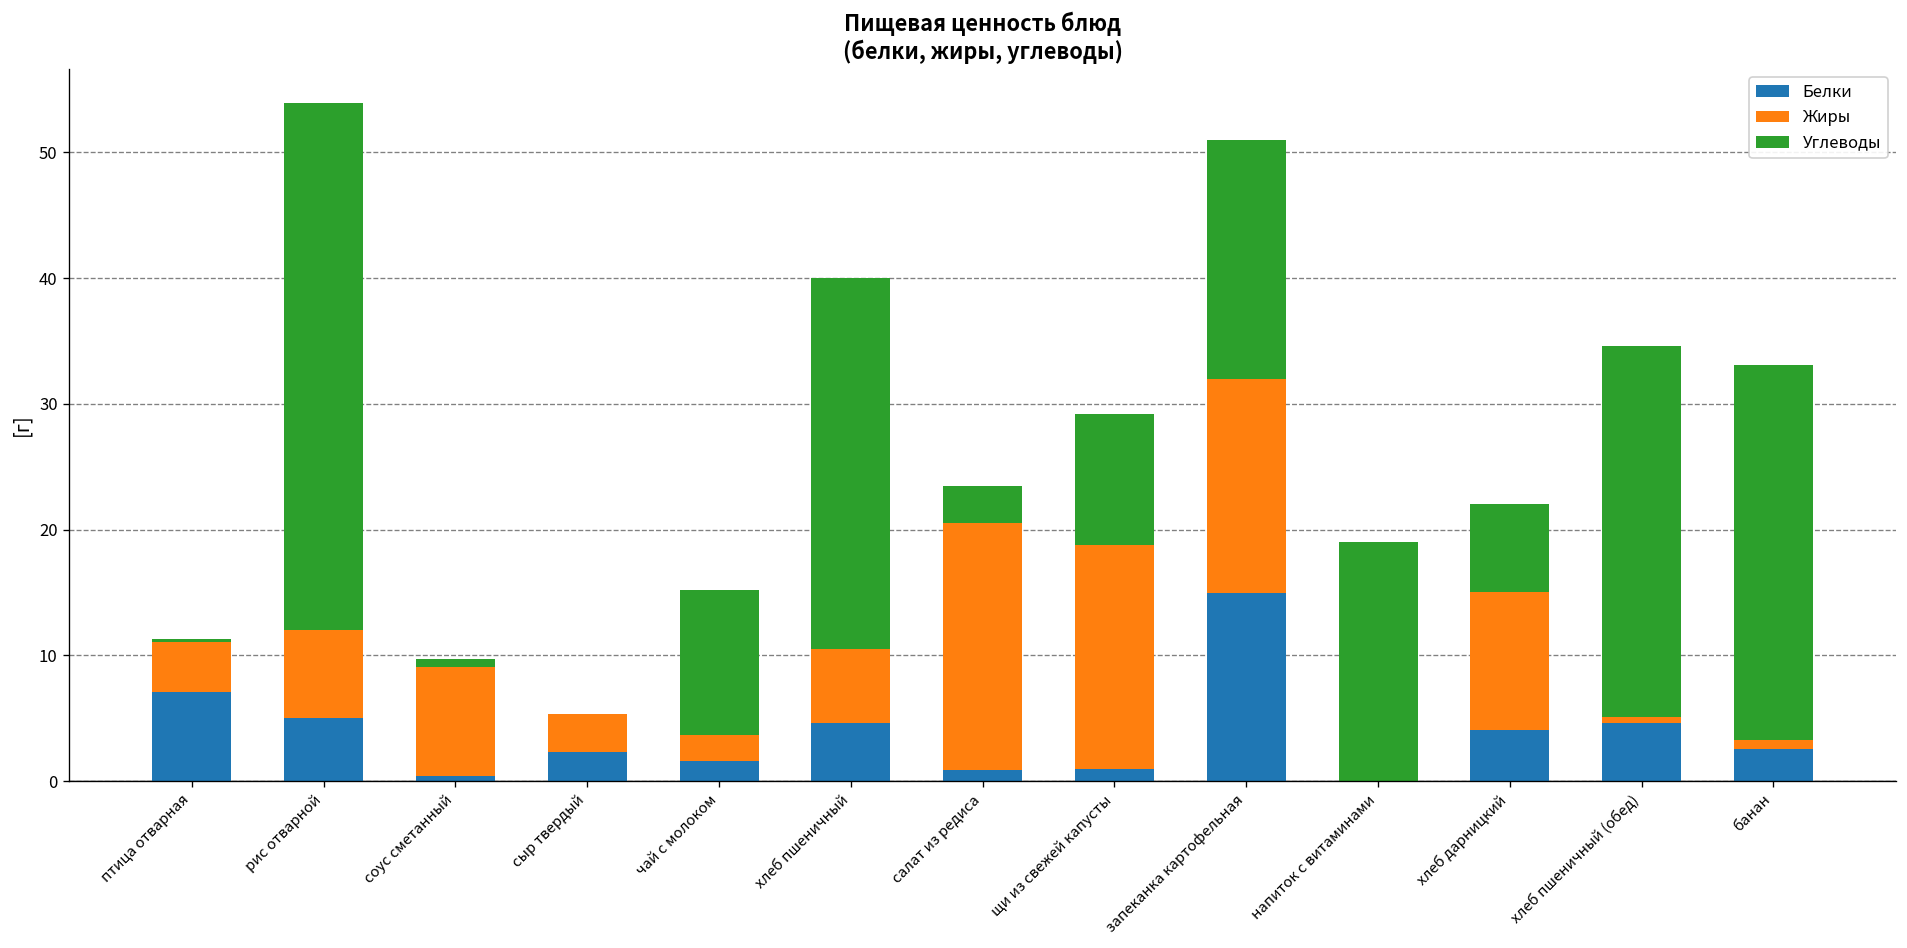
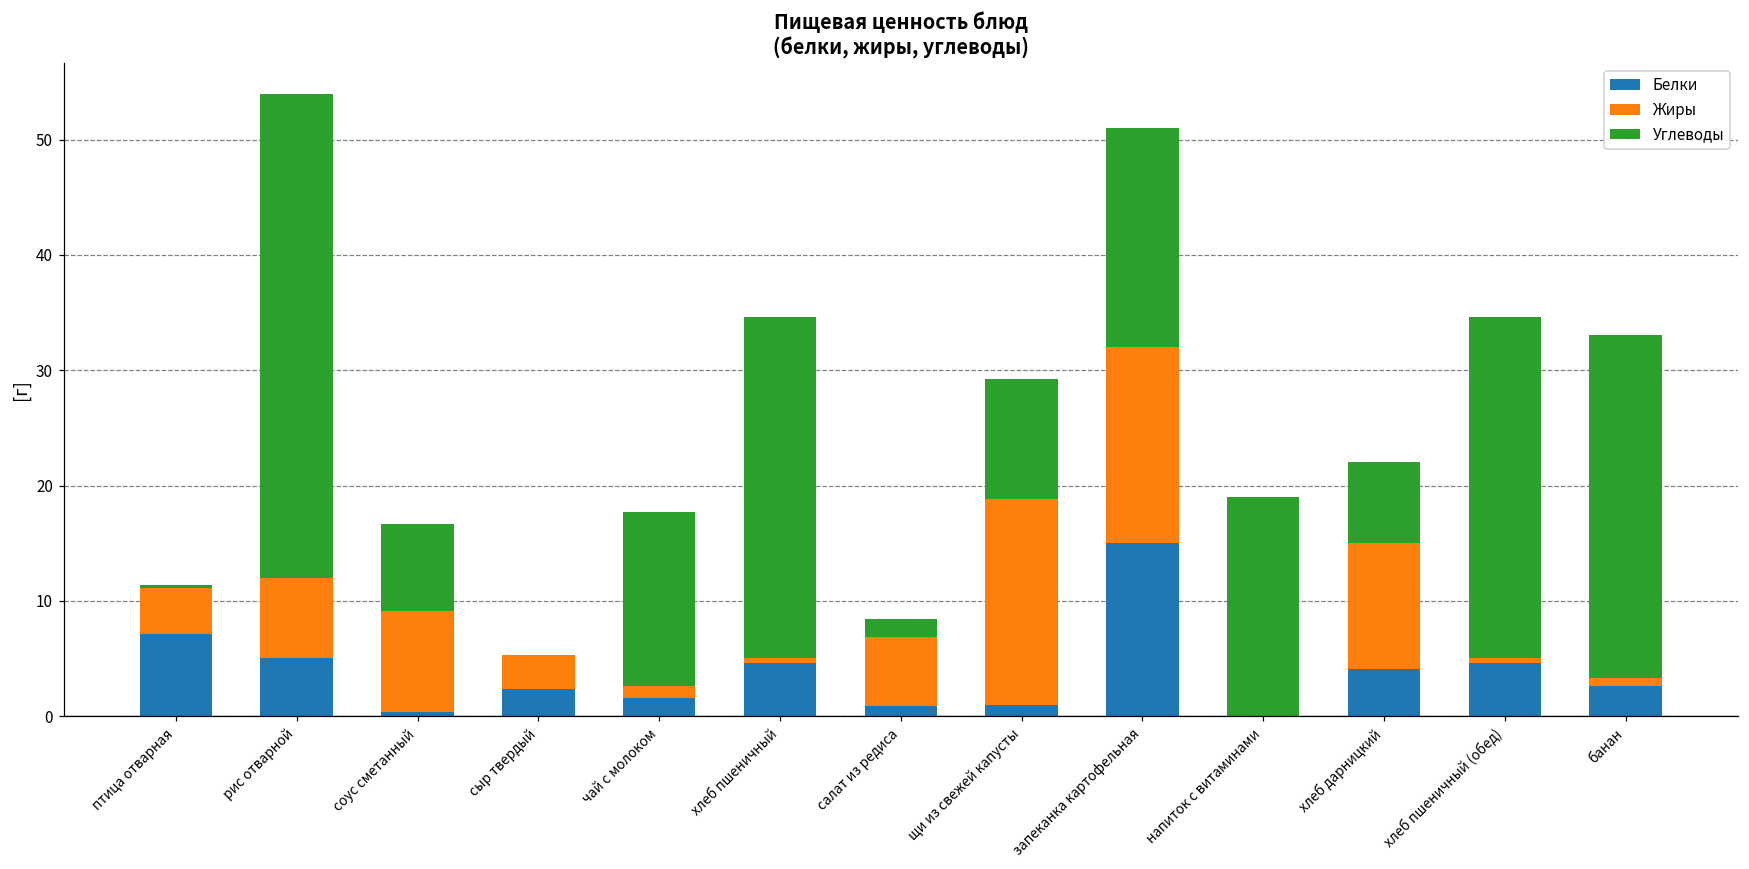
Углеводы, соус сметанный: 0.6 -> 7.6
Жиры, чай с молоком: 2.1 -> 1.0
Углеводы, чай с молоком: 11.5 -> 15.1
Жиры, хлеб пшеничный: 5.9 -> 0.5
Жиры, салат из редиса: 19.6 -> 6.0
Углеводы, салат из редиса: 3.0 -> 1.5
